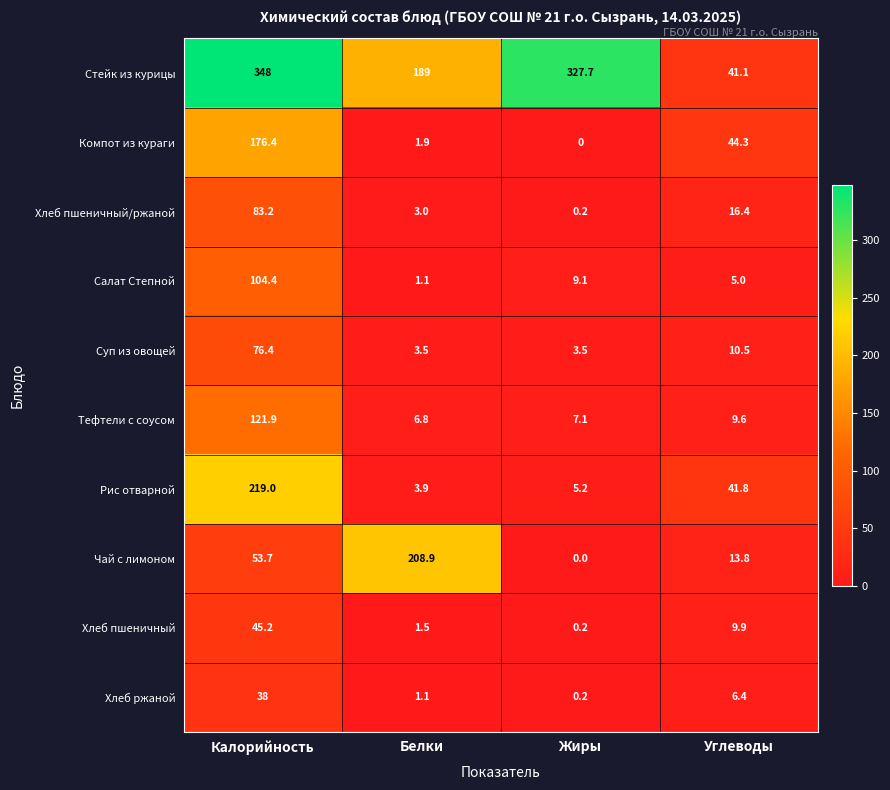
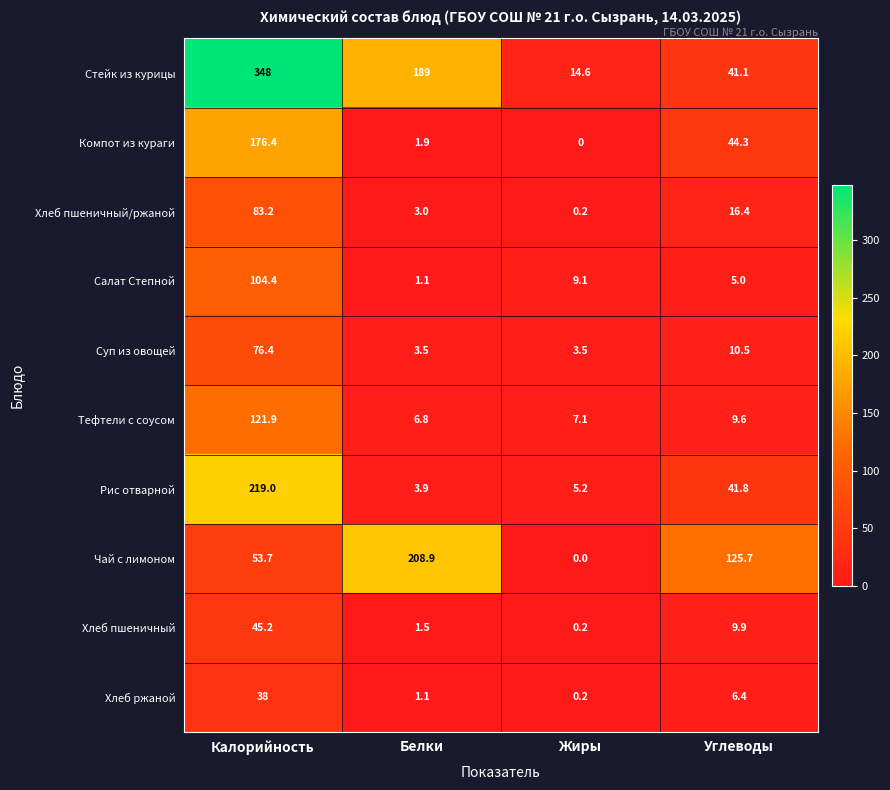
Стейк из курицы, Жиры: 327.7 -> 14.6
Чай с лимоном, Углеводы: 13.8 -> 125.7
